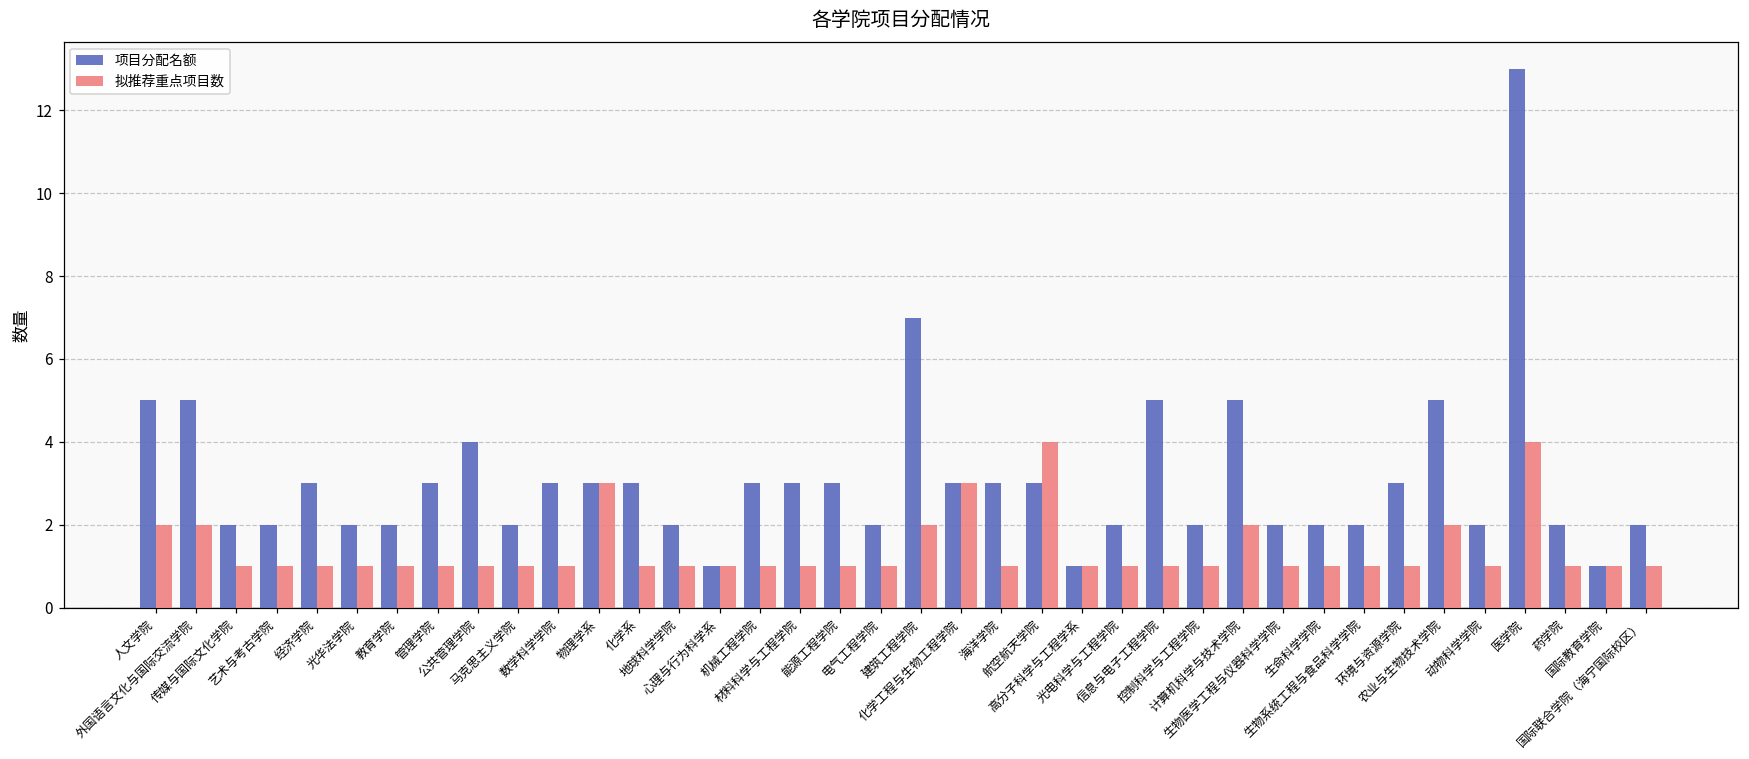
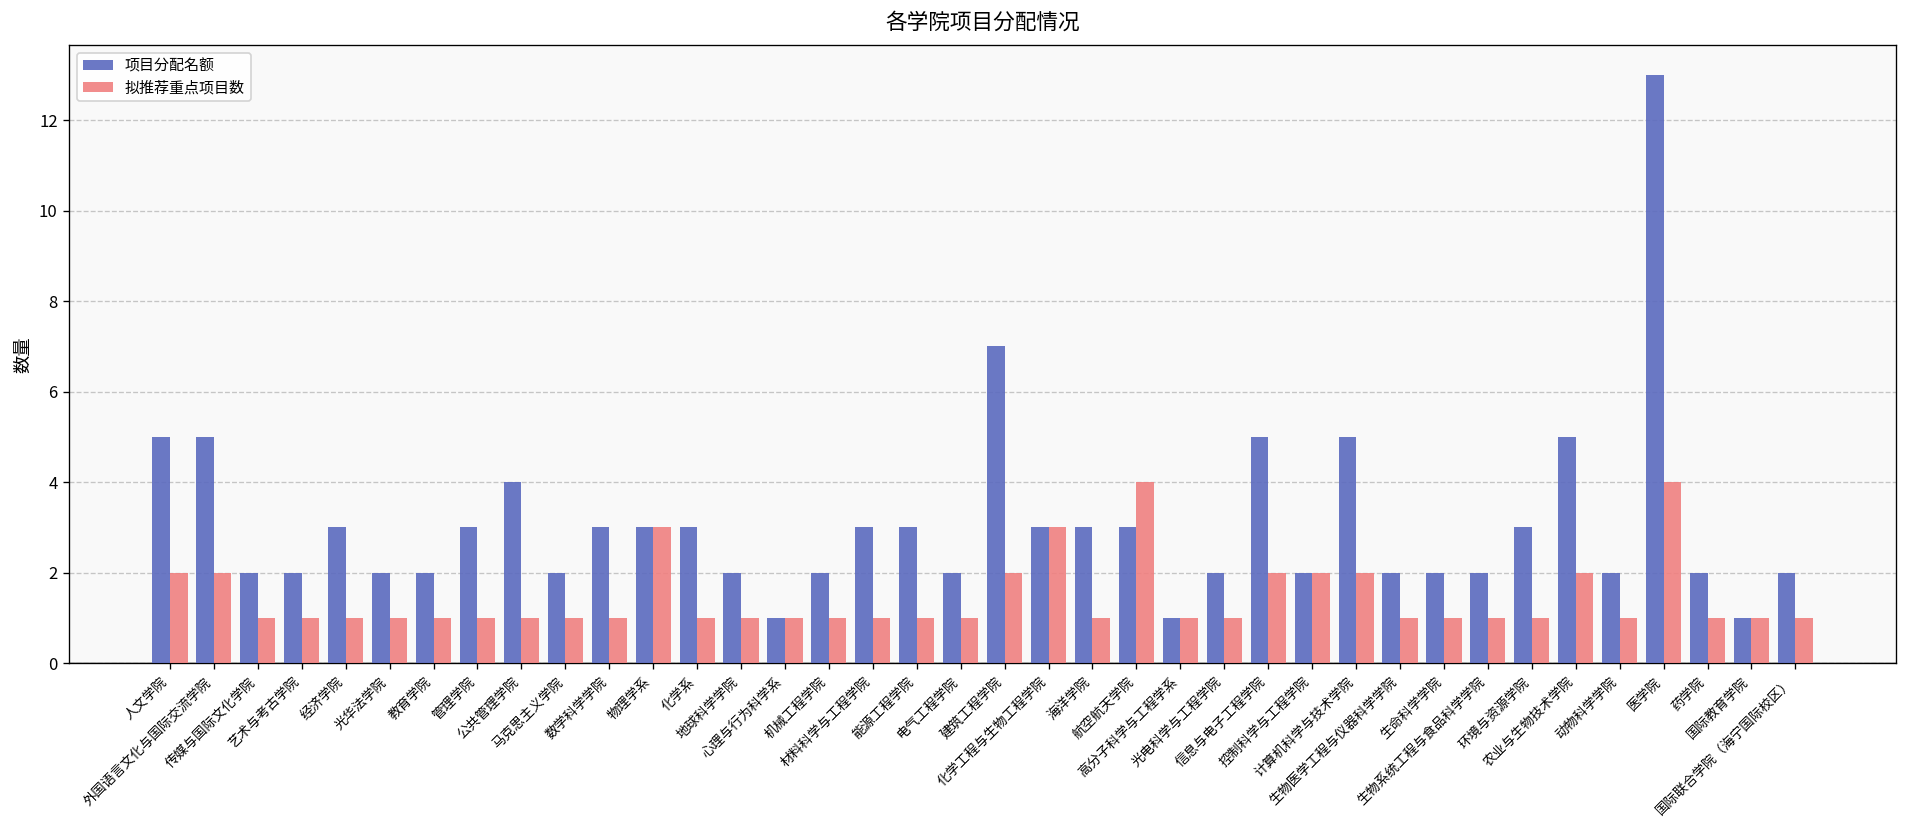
项目分配名额, 机械工程学院: 3 -> 2
拟推荐重点项目数, 信息与电子工程学院: 1 -> 2
拟推荐重点项目数, 控制科学与工程学院: 1 -> 2
